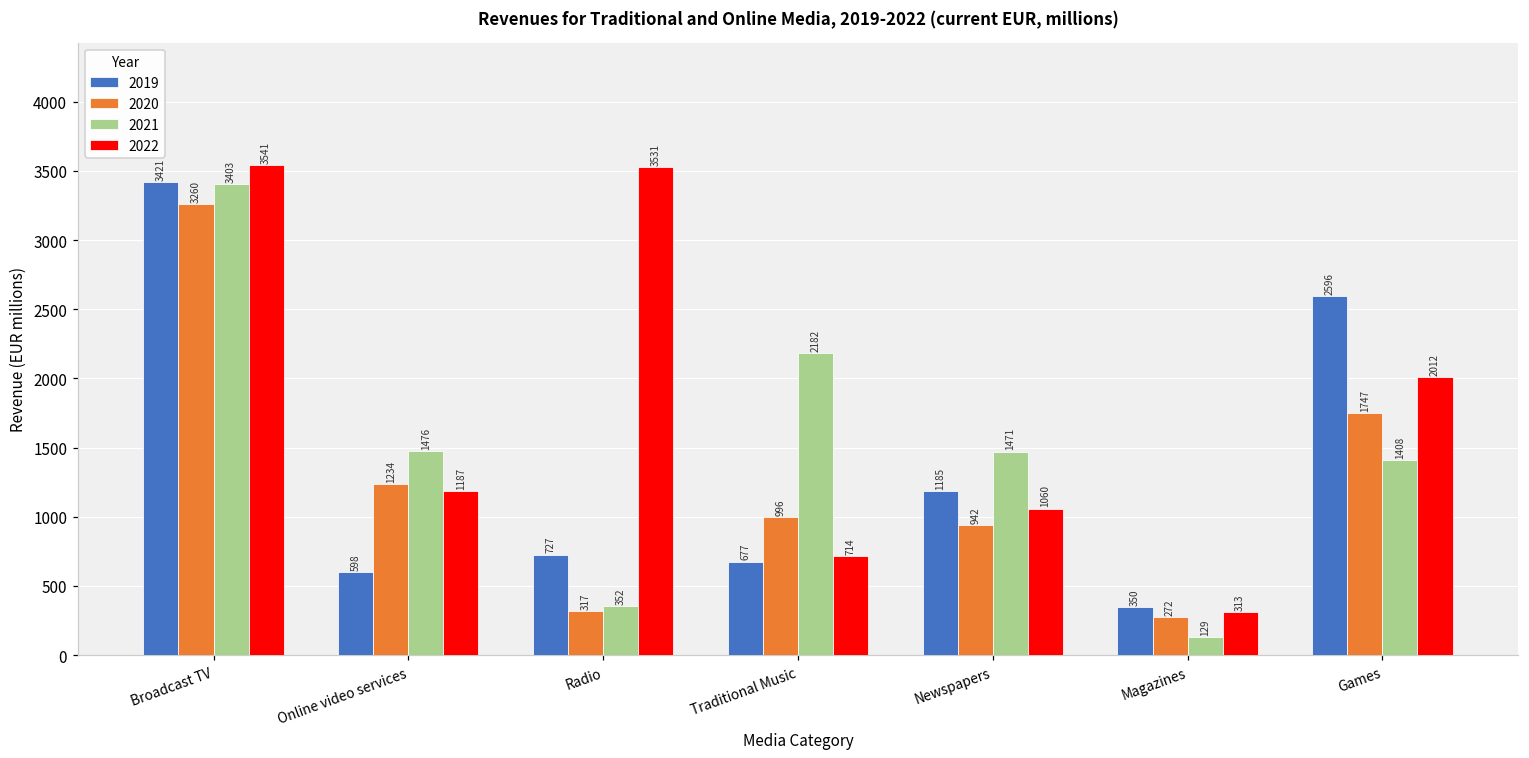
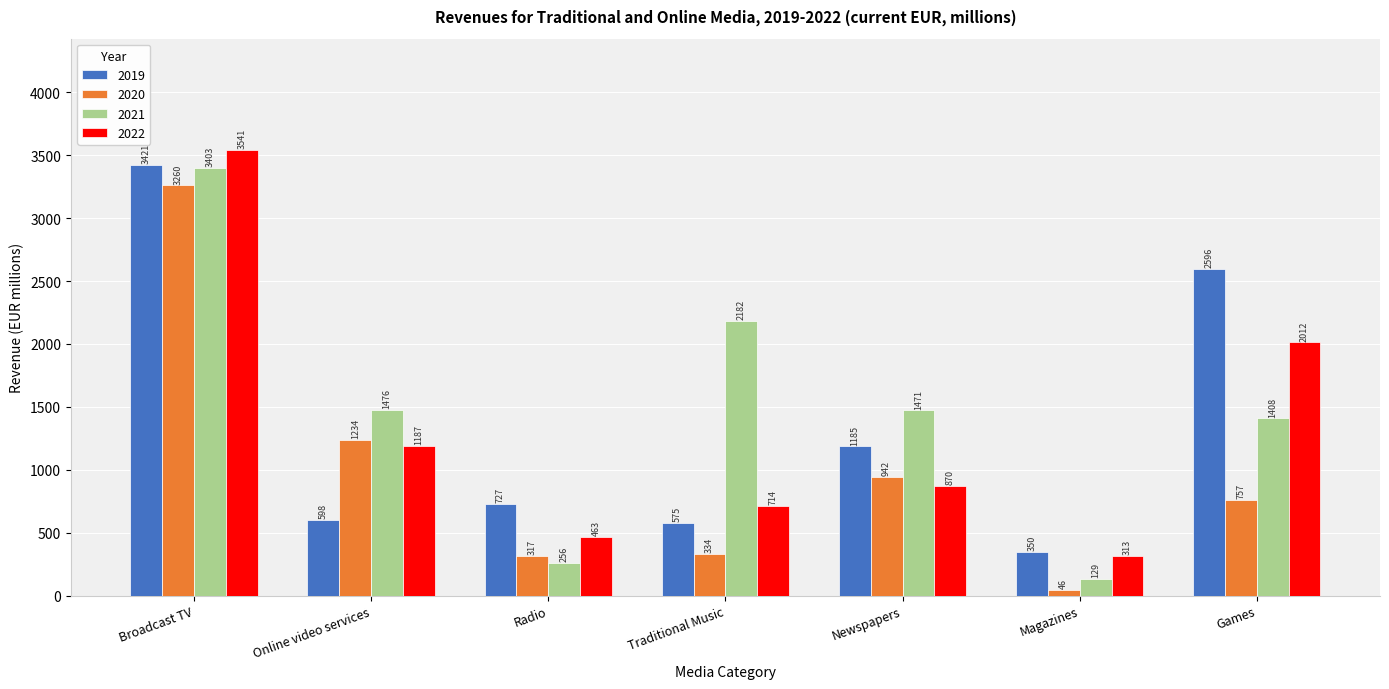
2021, Radio: 352 -> 256
2022, Radio: 3531 -> 463
2019, Traditional Music: 677 -> 575
2020, Traditional Music: 996 -> 334
2022, Newspapers: 1060 -> 870
2020, Magazines: 272 -> 46
2020, Games: 1747 -> 757
